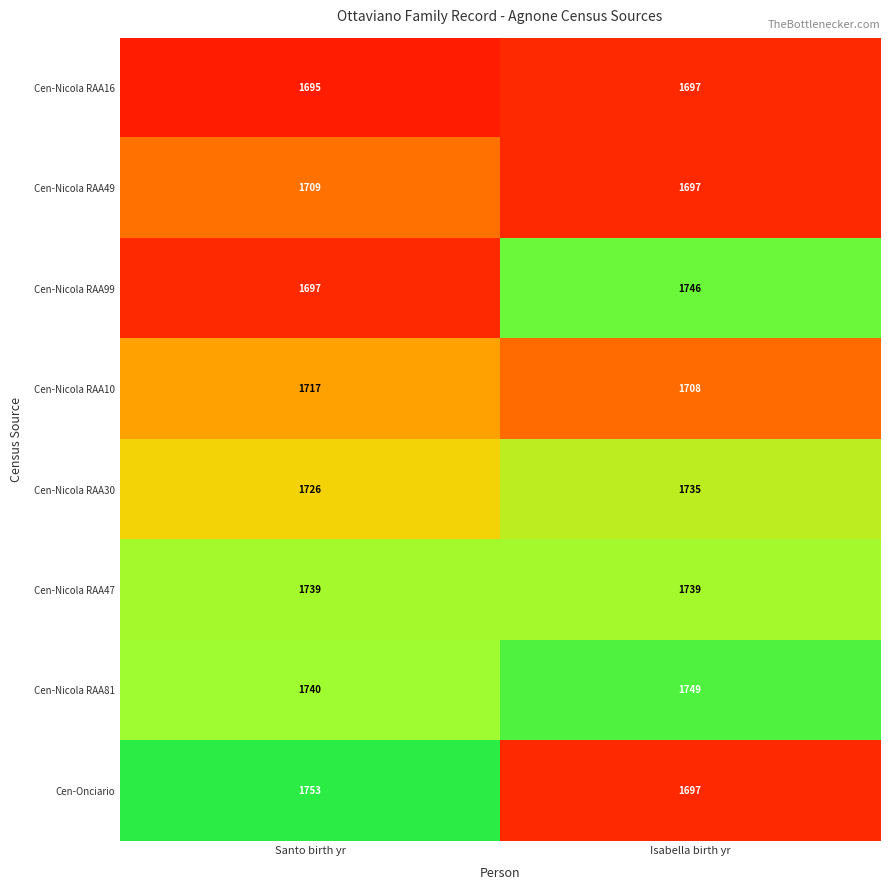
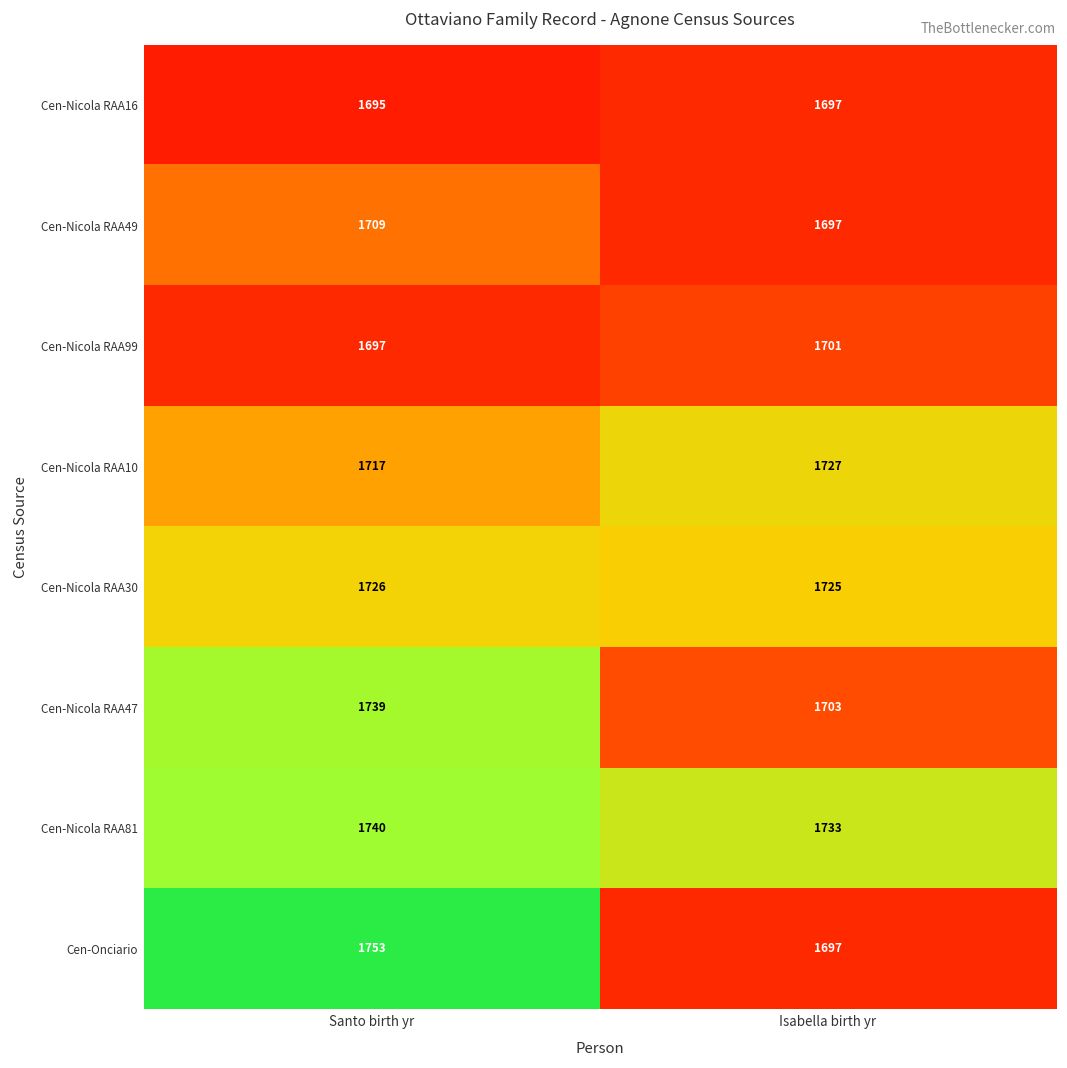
Cen-Nicola RAA99, Isabella birth yr: 1746 -> 1701
Cen-Nicola RAA10, Isabella birth yr: 1708 -> 1727
Cen-Nicola RAA30, Isabella birth yr: 1735 -> 1725
Cen-Nicola RAA47, Isabella birth yr: 1739 -> 1703
Cen-Nicola RAA81, Isabella birth yr: 1749 -> 1733
